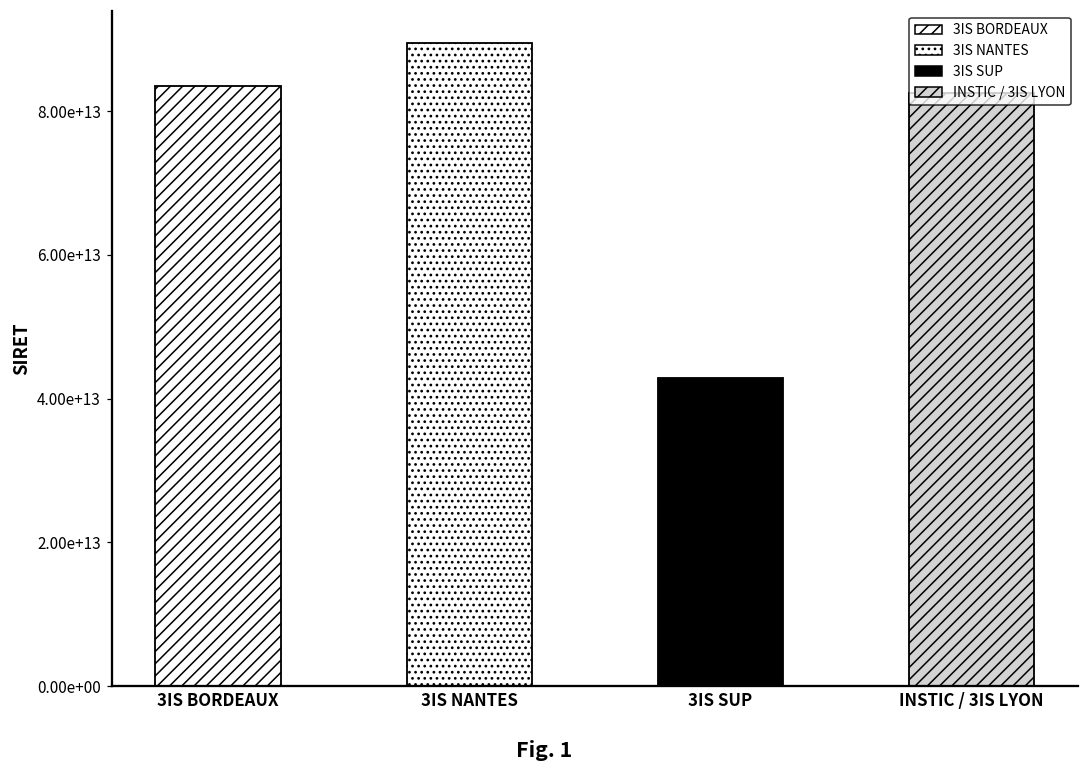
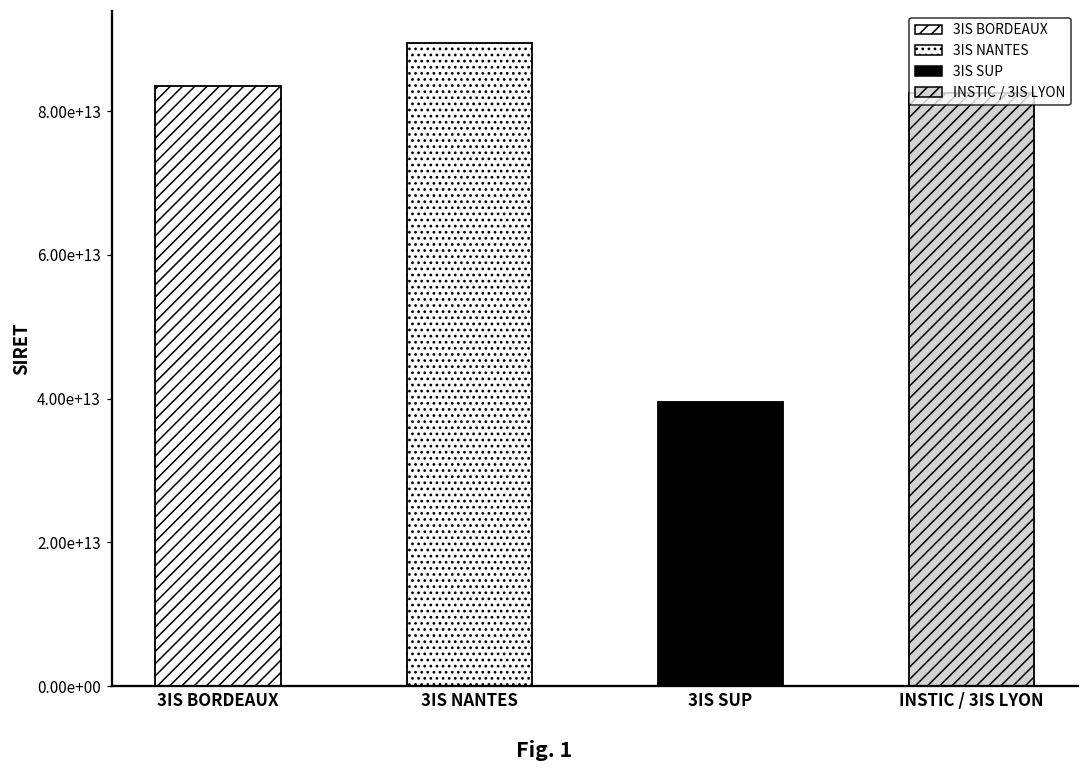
3IS SUP: 43000000000000 -> 40000000000000
